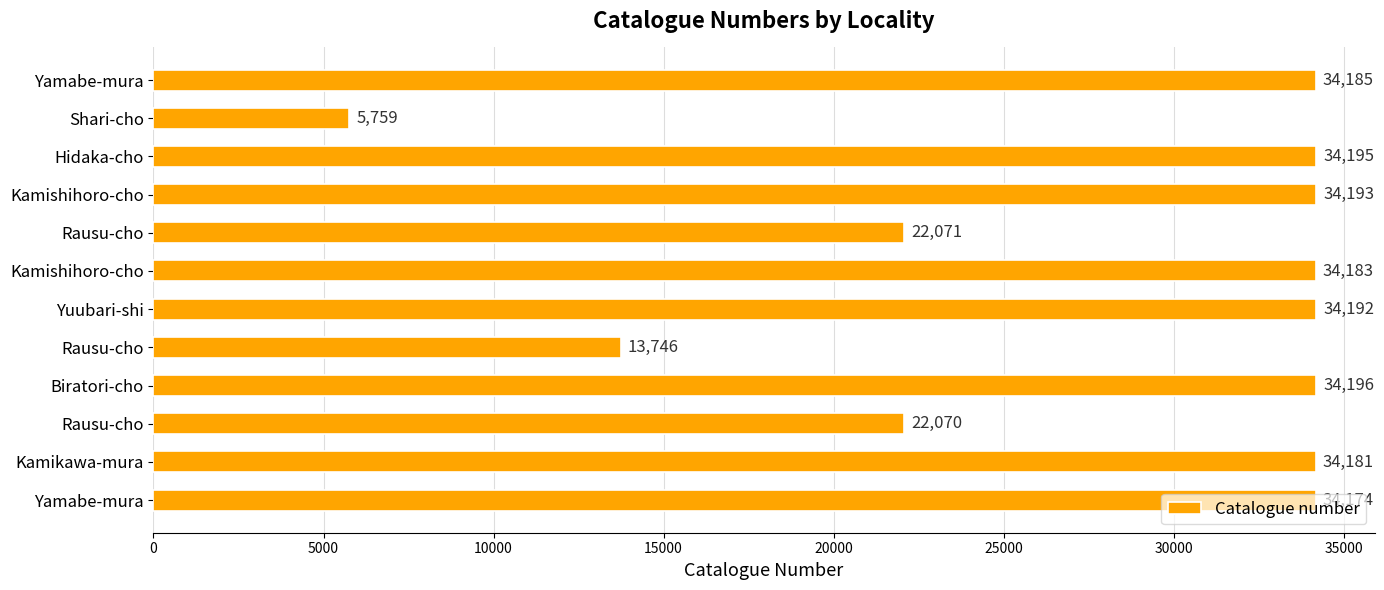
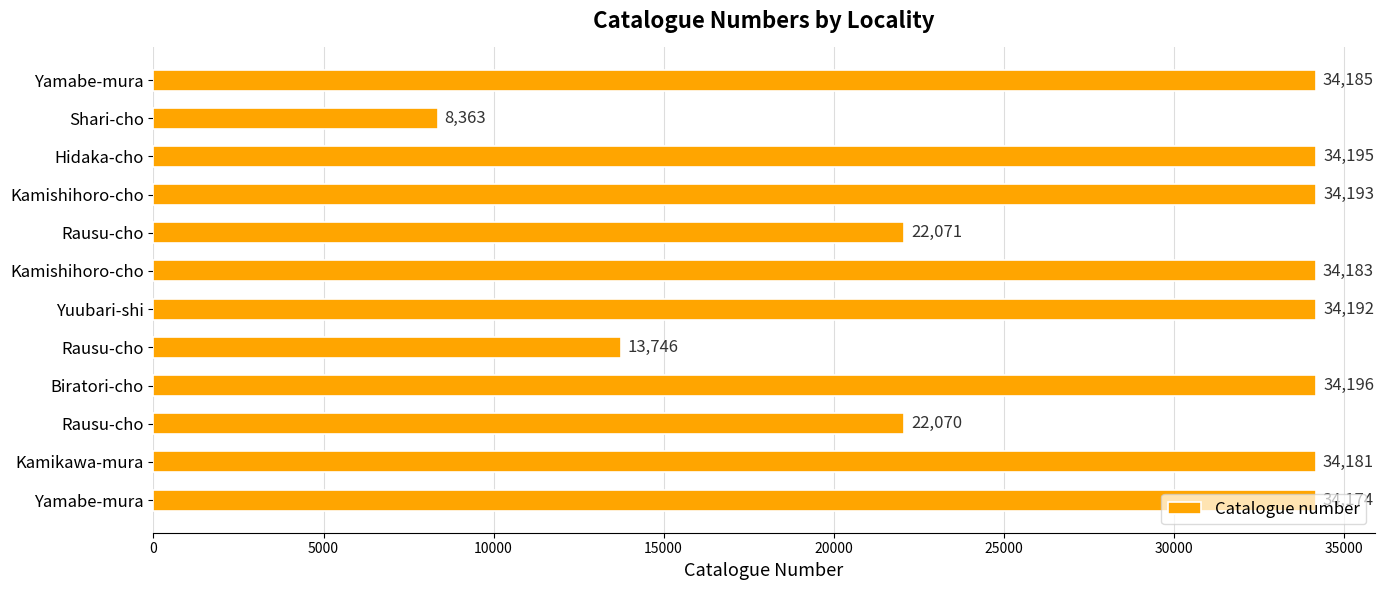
Shari-cho: 5,759 -> 8,363
